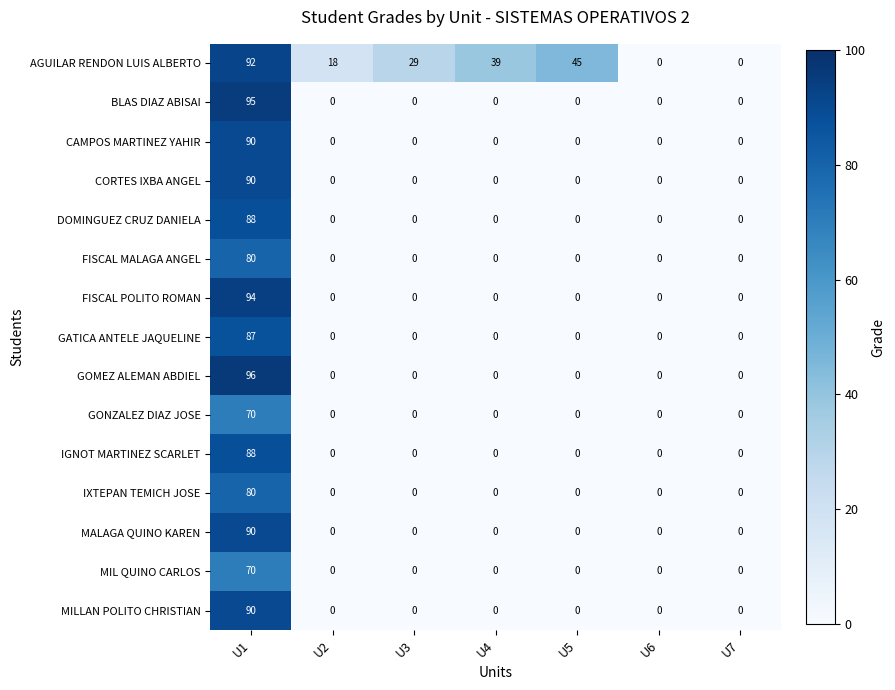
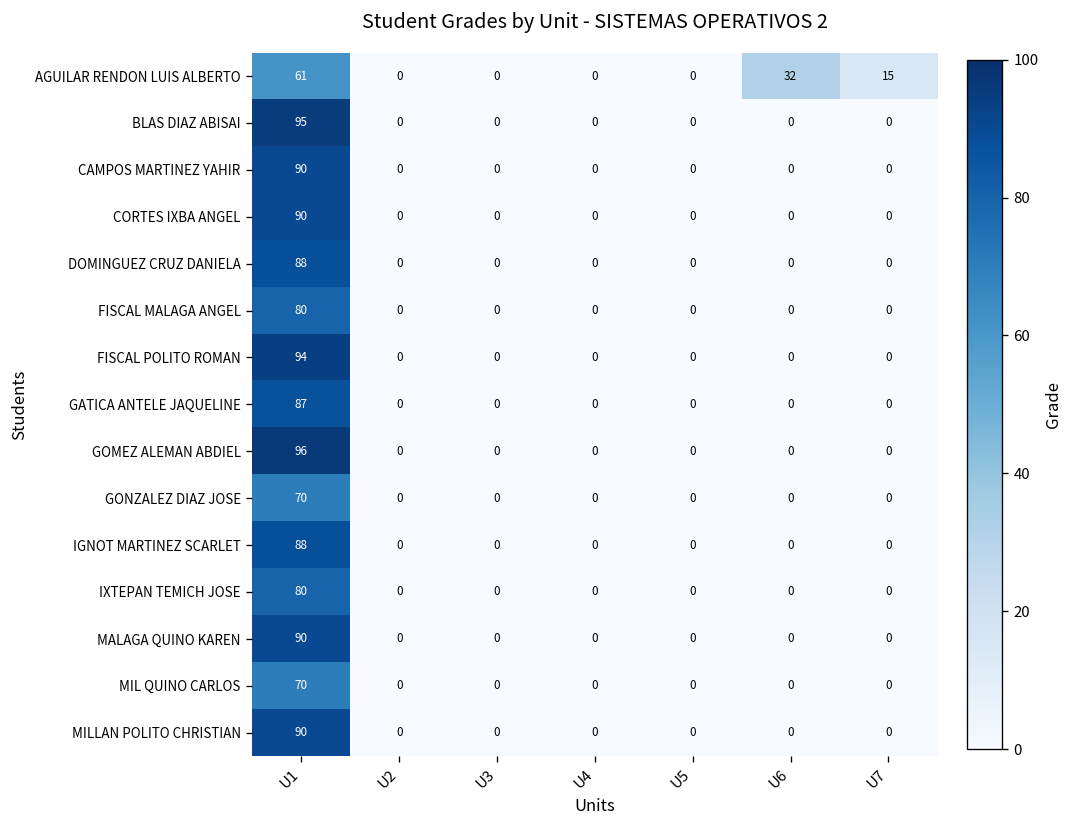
AGUILAR RENDON LUIS ALBERTO, U1: 92 -> 61
AGUILAR RENDON LUIS ALBERTO, U2: 18 -> 0
AGUILAR RENDON LUIS ALBERTO, U3: 29 -> 0
AGUILAR RENDON LUIS ALBERTO, U4: 39 -> 0
AGUILAR RENDON LUIS ALBERTO, U5: 45 -> 0
AGUILAR RENDON LUIS ALBERTO, U6: 0 -> 32
AGUILAR RENDON LUIS ALBERTO, U7: 0 -> 15
